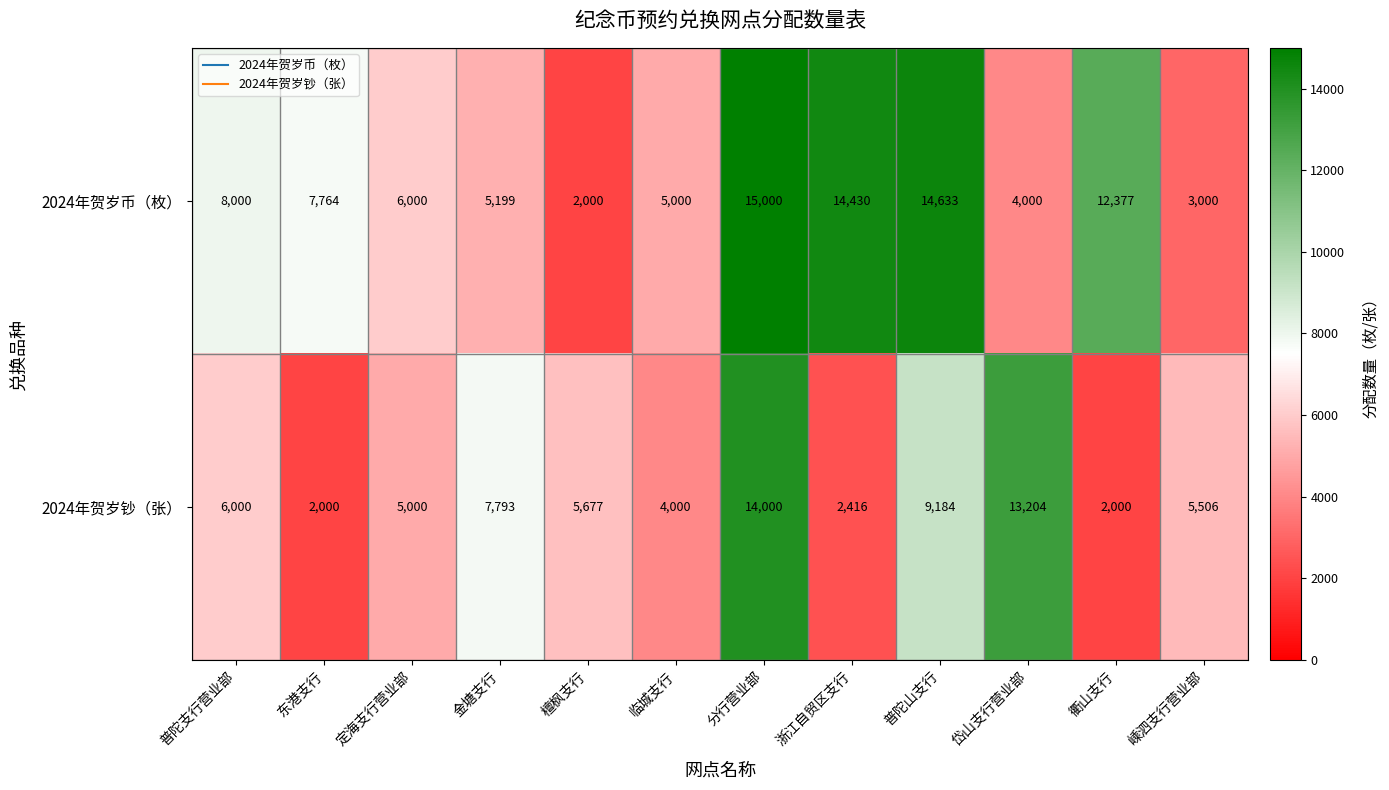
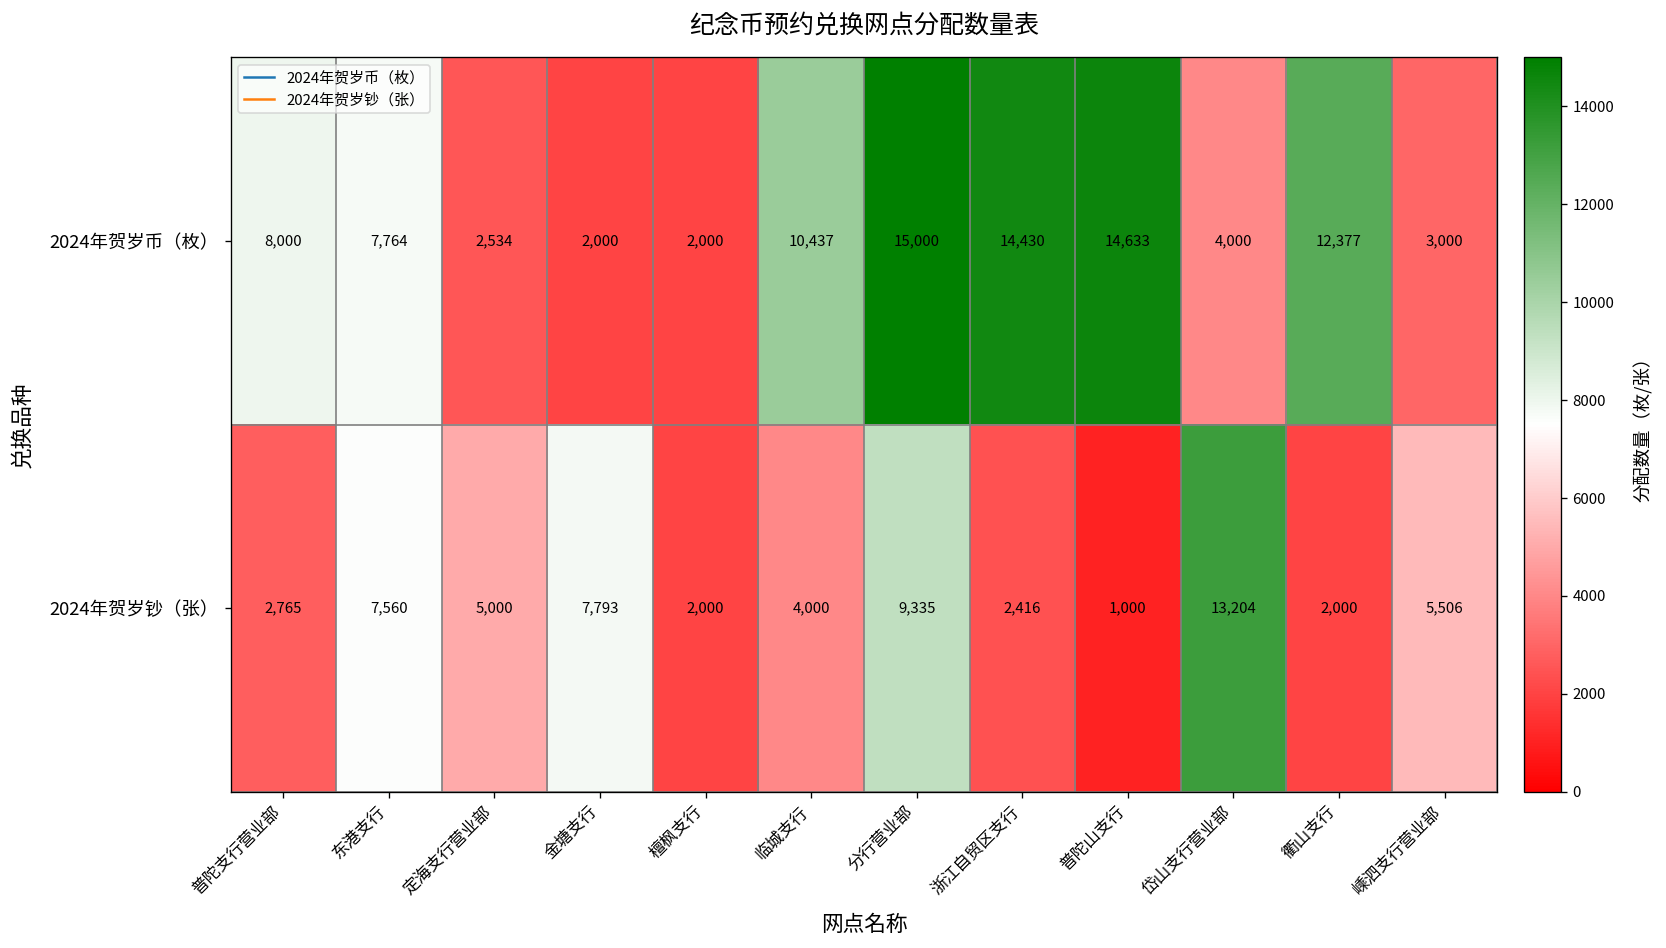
2024年贺岁币（枚）, 定海支行营业部: 6,000 -> 2,534
2024年贺岁币（枚）, 金塘支行: 5,199 -> 2,000
2024年贺岁币（枚）, 临城支行: 5,000 -> 10,437
2024年贺岁钞（张）, 普陀支行营业部: 6,000 -> 2,765
2024年贺岁钞（张）, 东港支行: 2,000 -> 7,560
2024年贺岁钞（张）, 檀枫支行: 5,677 -> 2,000
2024年贺岁钞（张）, 分行营业部: 14,000 -> 9,335
2024年贺岁钞（张）, 普陀山支行: 9,184 -> 1,000
